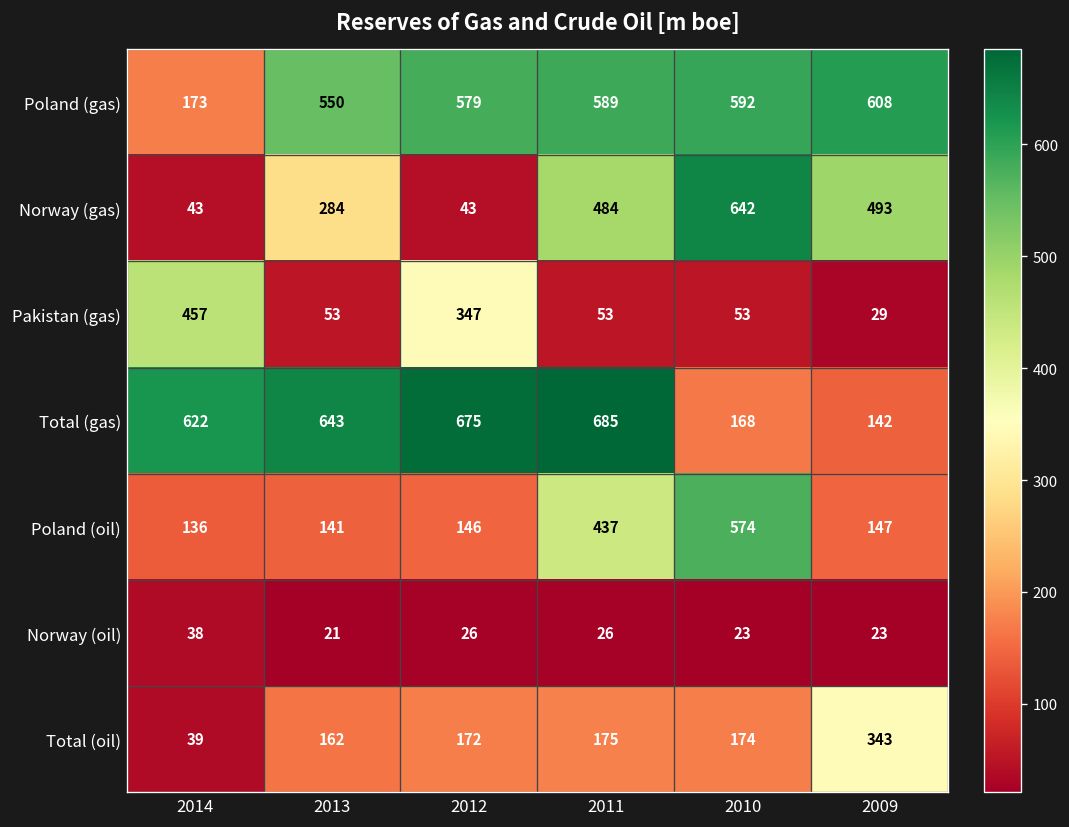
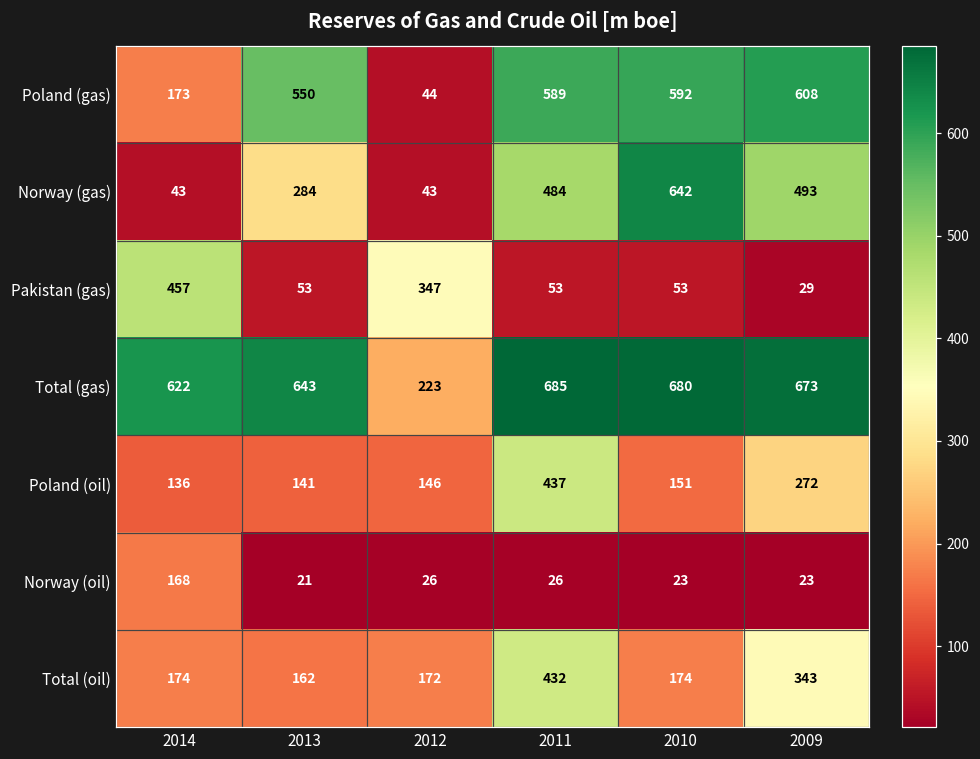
Poland (gas), 2012: 579 -> 44
Total (gas), 2012: 675 -> 223
Total (gas), 2010: 168 -> 680
Total (gas), 2009: 142 -> 673
Poland (oil), 2010: 574 -> 151
Poland (oil), 2009: 147 -> 272
Norway (oil), 2014: 38 -> 168
Total (oil), 2014: 39 -> 174
Total (oil), 2011: 175 -> 432
